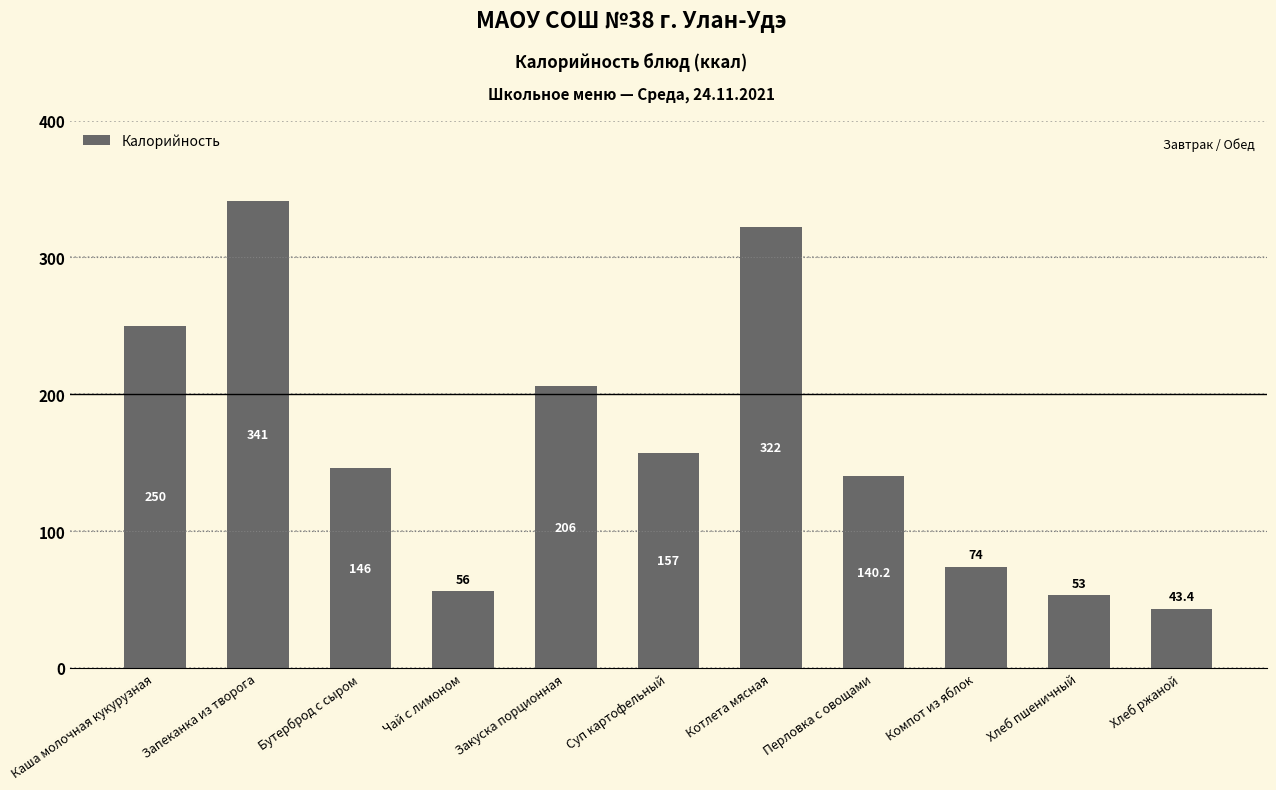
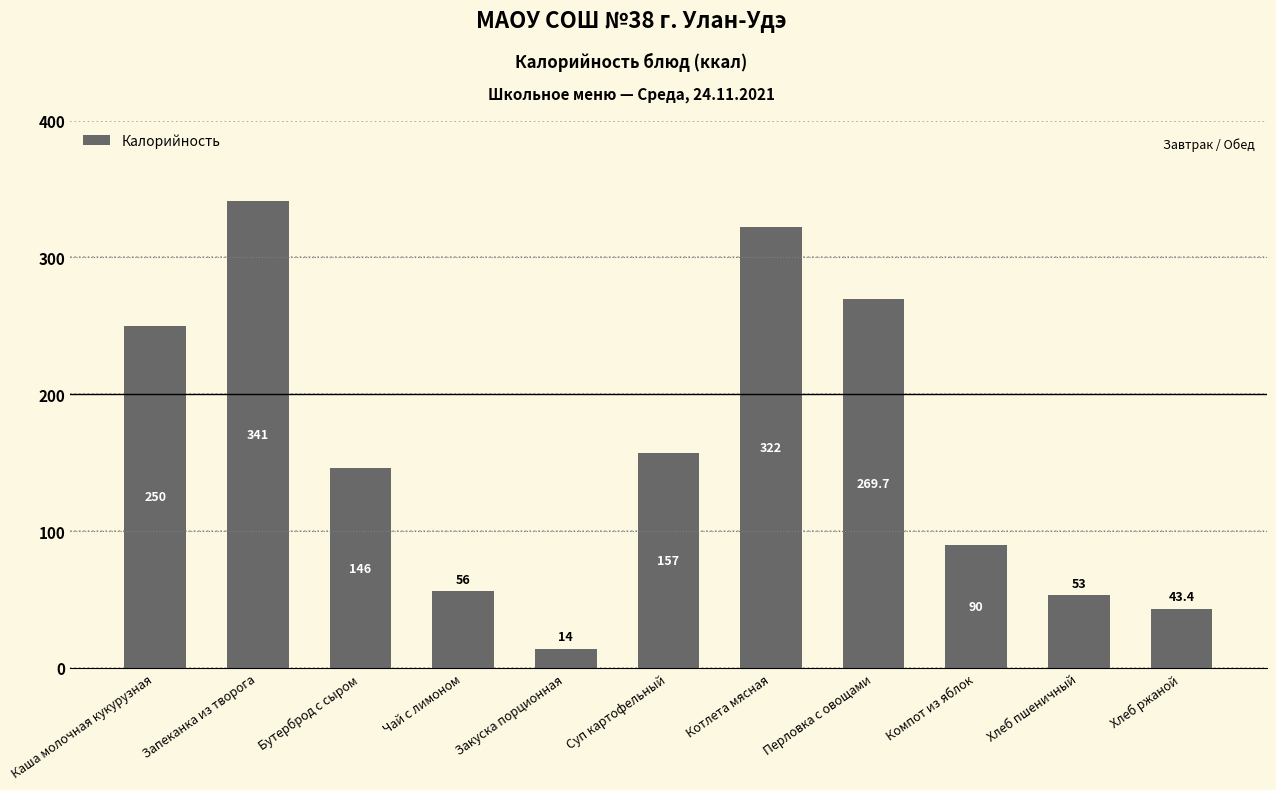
Закуска порционная: 206 -> 14
Перловка с овощами: 140.2 -> 269.7
Компот из яблок: 74 -> 90
